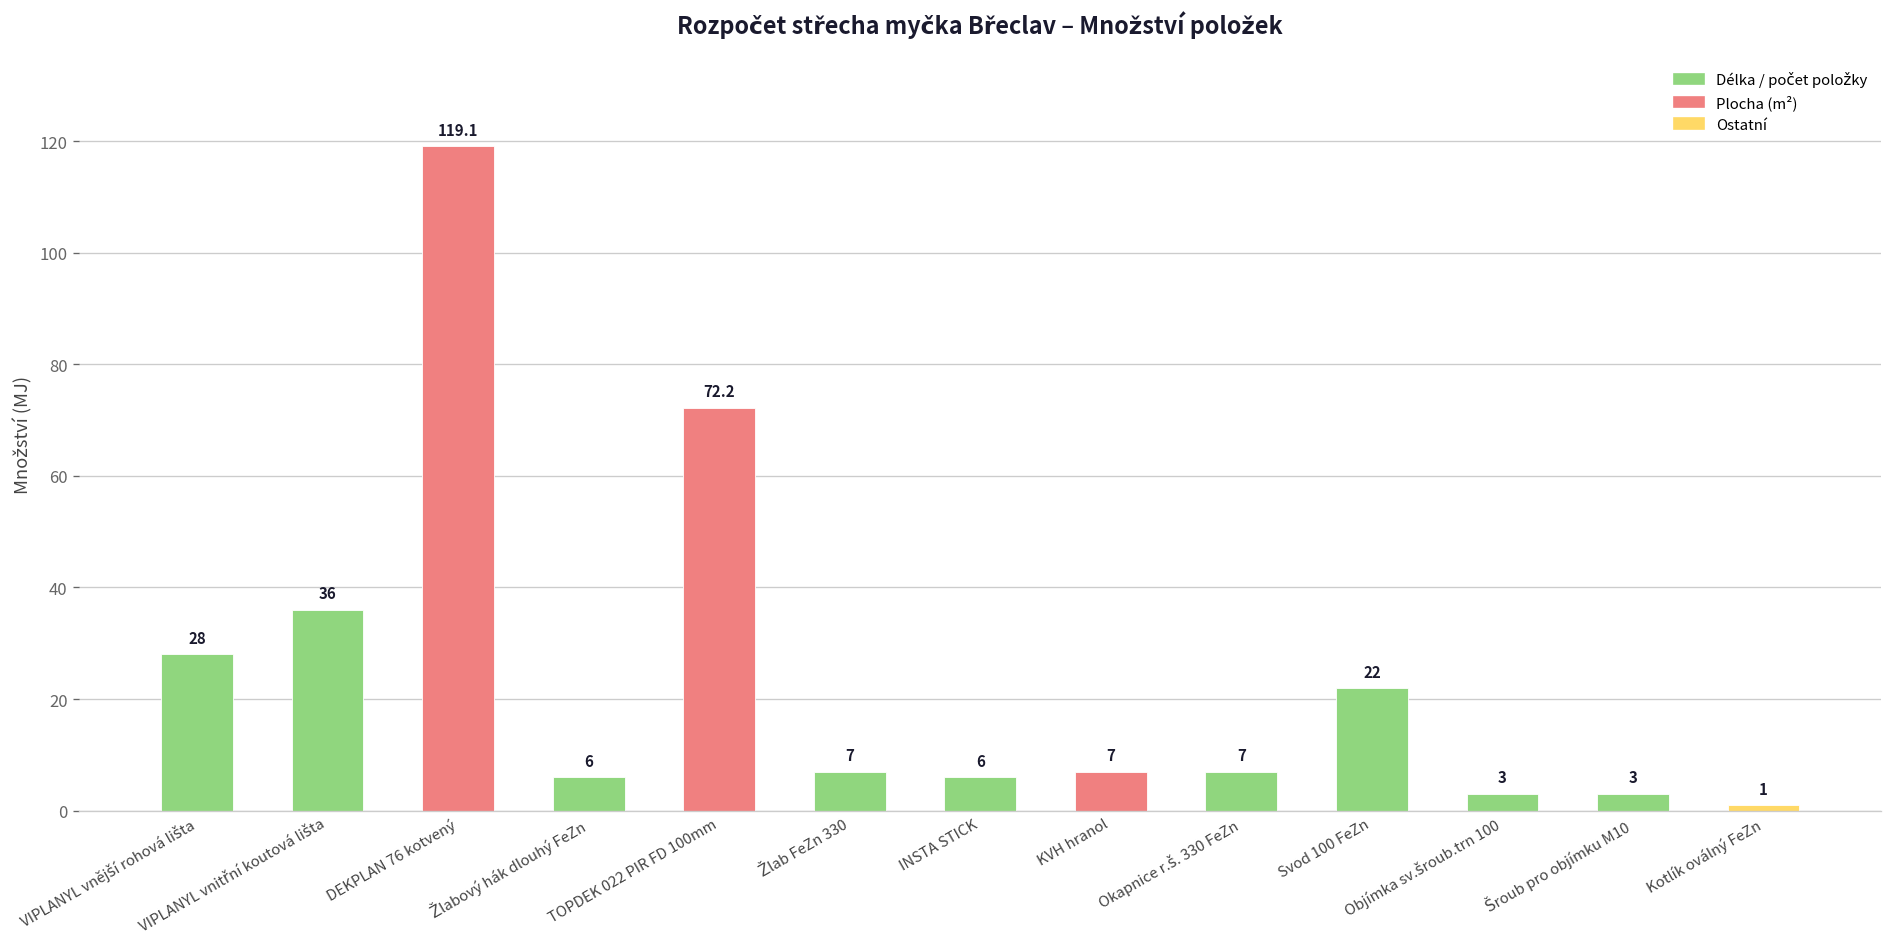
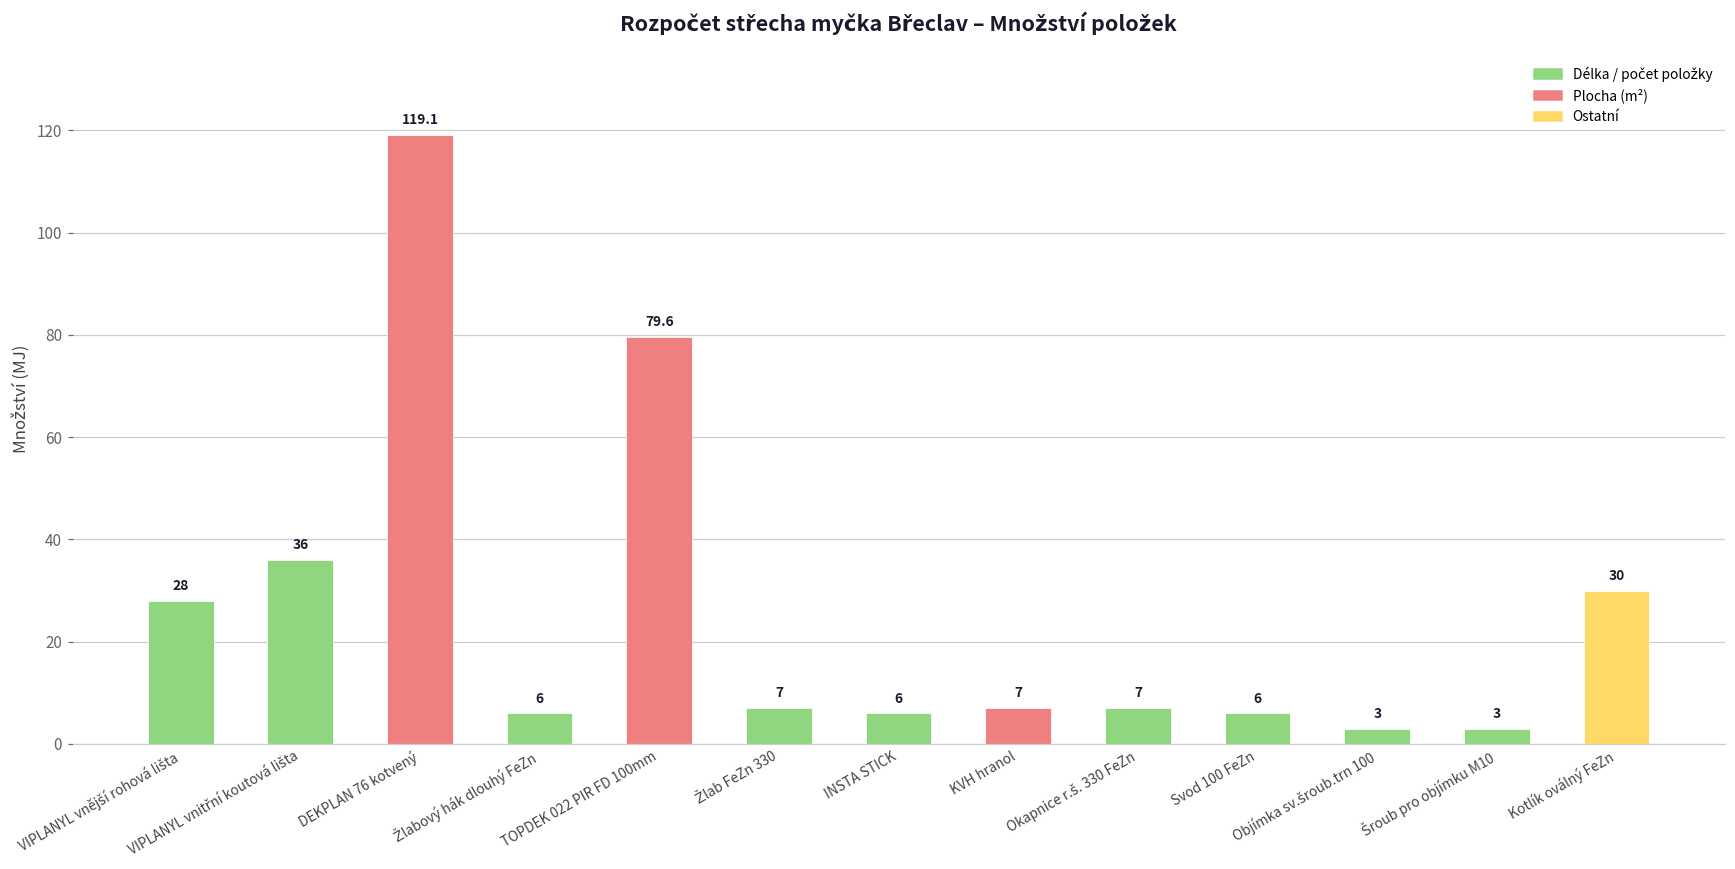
TOPDEK 022 PIR FD 100mm: 72.2 -> 79.6
Svod 100 FeZn: 22 -> 6
Kotlík oválný FeZn: 1 -> 30
